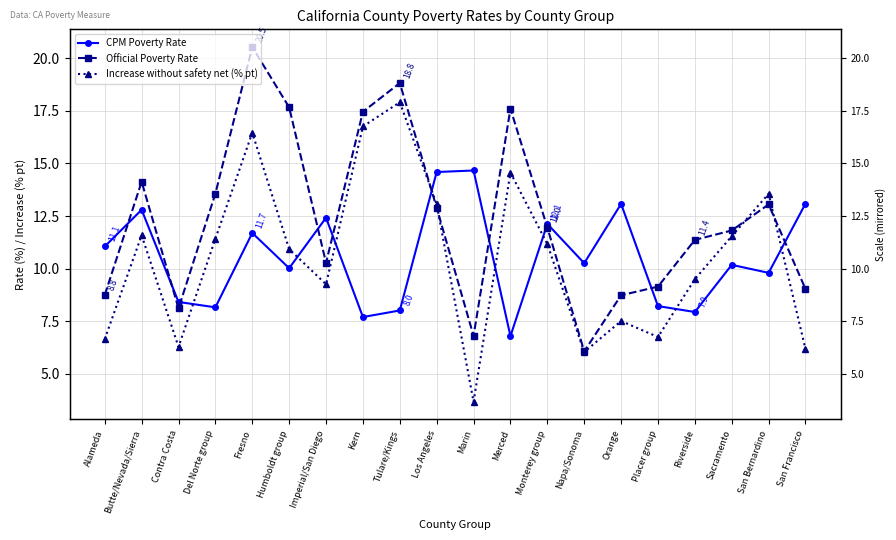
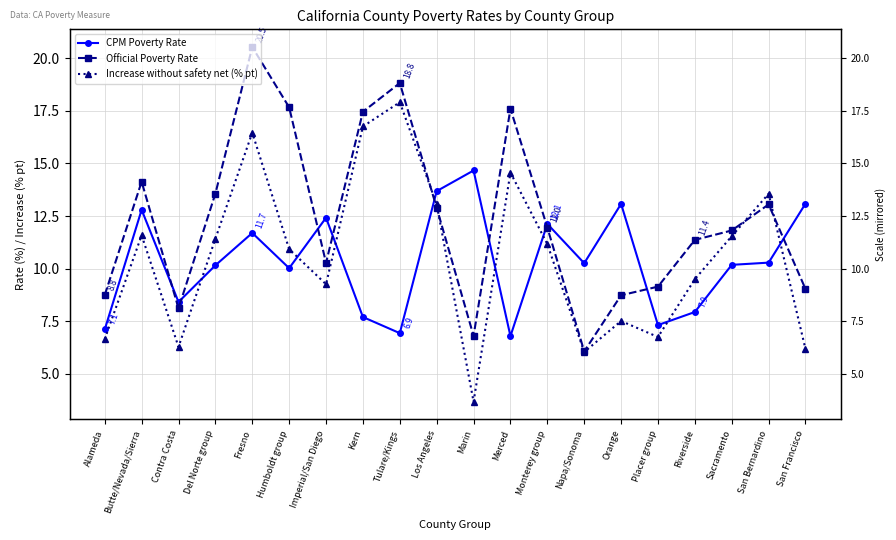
CPM Poverty Rate, Alameda: 11.1 -> 7.1
CPM Poverty Rate, Del Norte group: 8.2 -> 10.2
CPM Poverty Rate, Tulare/Kings: 8.0 -> 6.9
CPM Poverty Rate, Los Angeles: 14.6 -> 13.7
CPM Poverty Rate, Placer group: 8.2 -> 7.3
CPM Poverty Rate, San Bernardino: 9.8 -> 10.3
